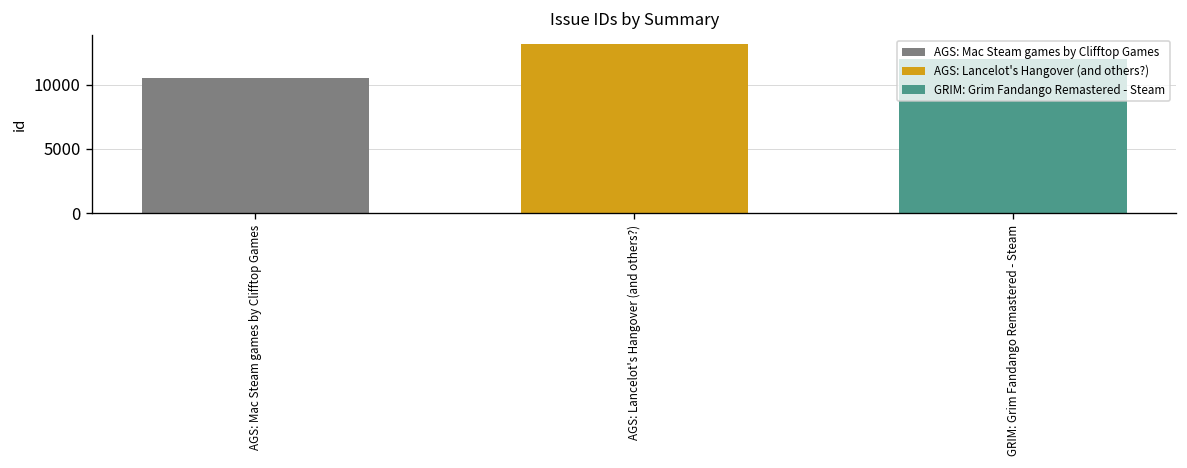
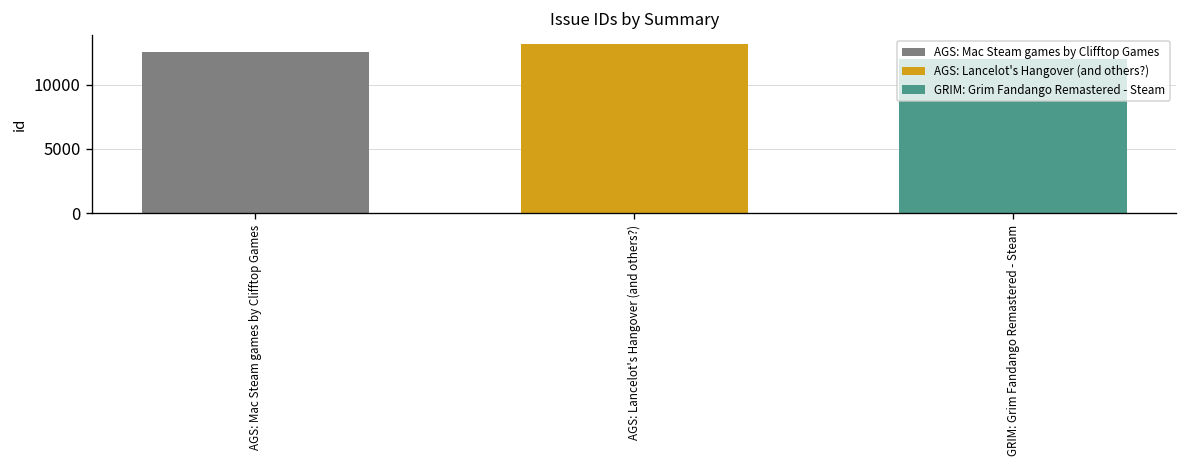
AGS: Mac Steam games by Clifftop Games: 10500 -> 12500
